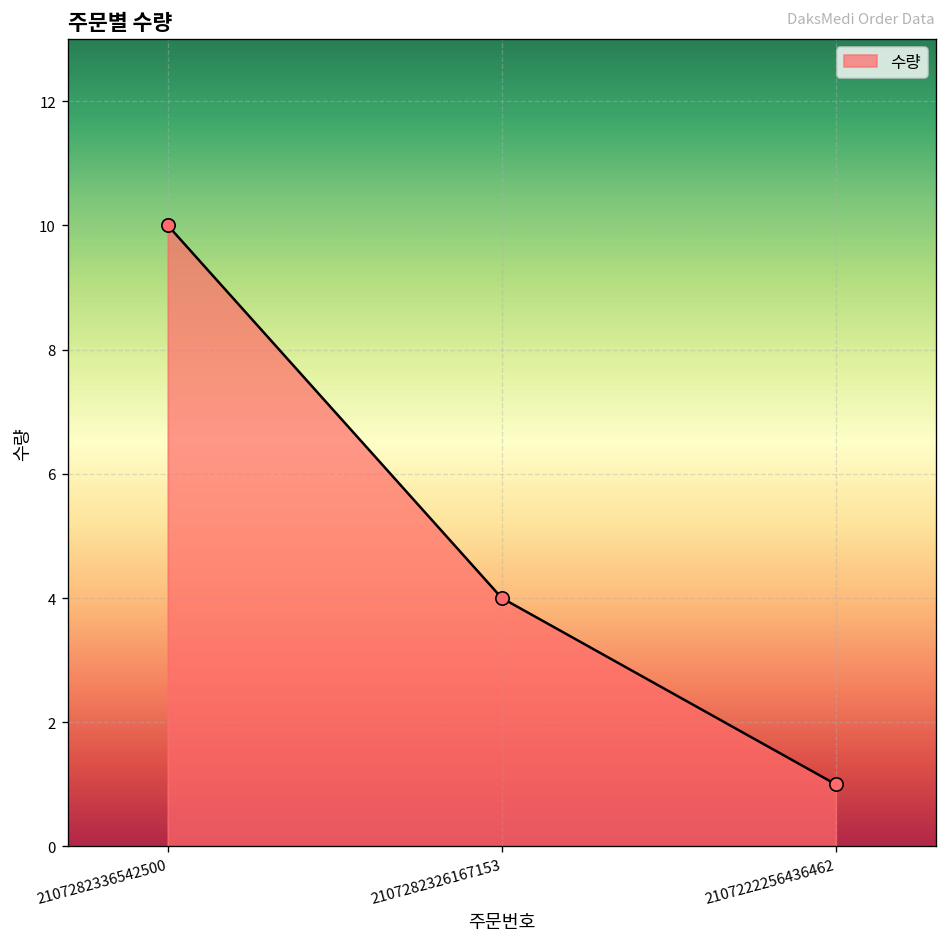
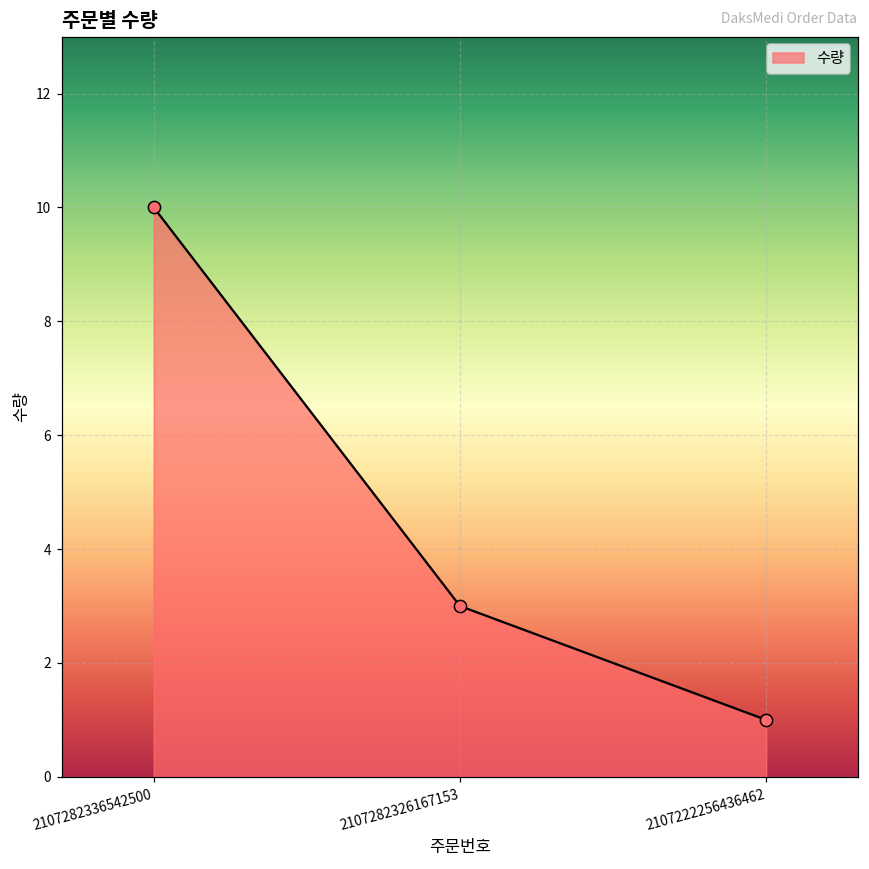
2107282326167153: 4 -> 3
